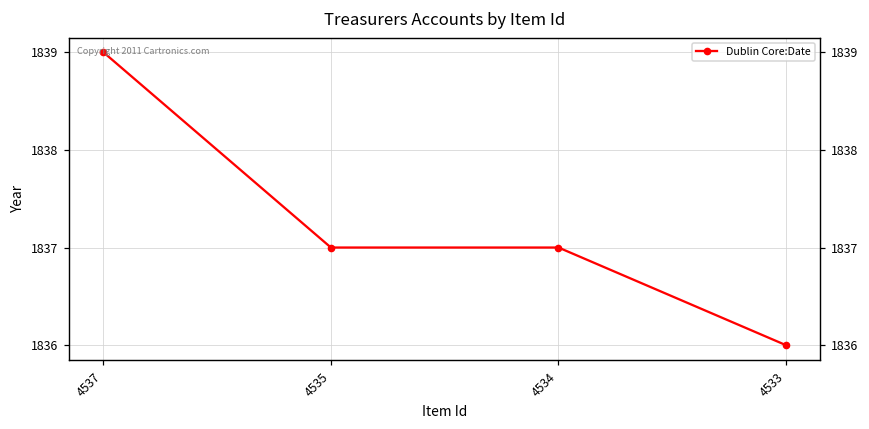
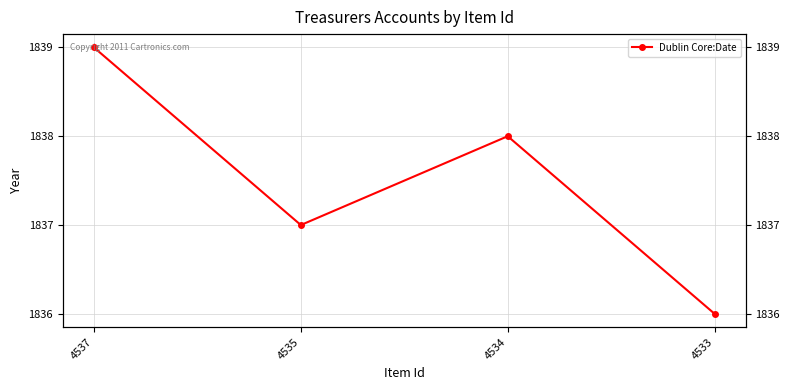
4534: 1837 -> 1838
